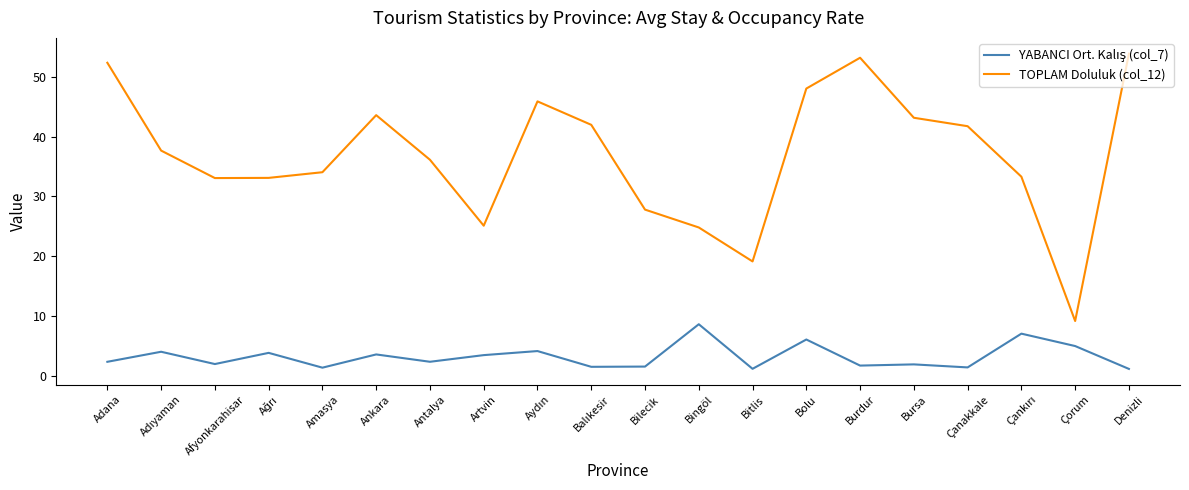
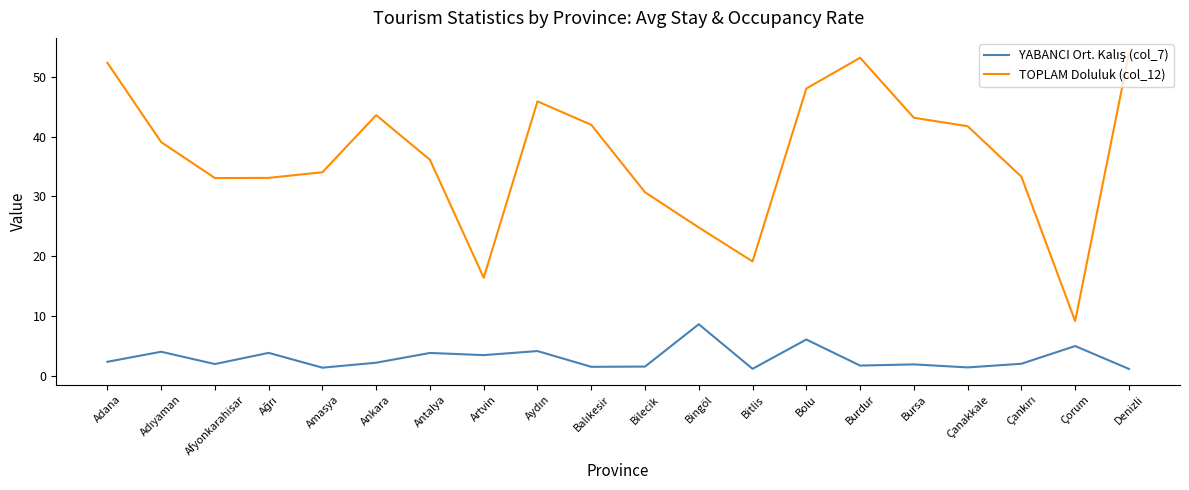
TOPLAM Doluluk (col_12), Adıyaman: 38 -> 39
YABANCI Ort. Kalış (col_7), Ankara: 4 -> 2
YABANCI Ort. Kalış (col_7), Antalya: 2 -> 4
TOPLAM Doluluk (col_12), Artvin: 25 -> 16
TOPLAM Doluluk (col_12), Bilecik: 28 -> 31
YABANCI Ort. Kalış (col_7), Çankırı: 7 -> 2
